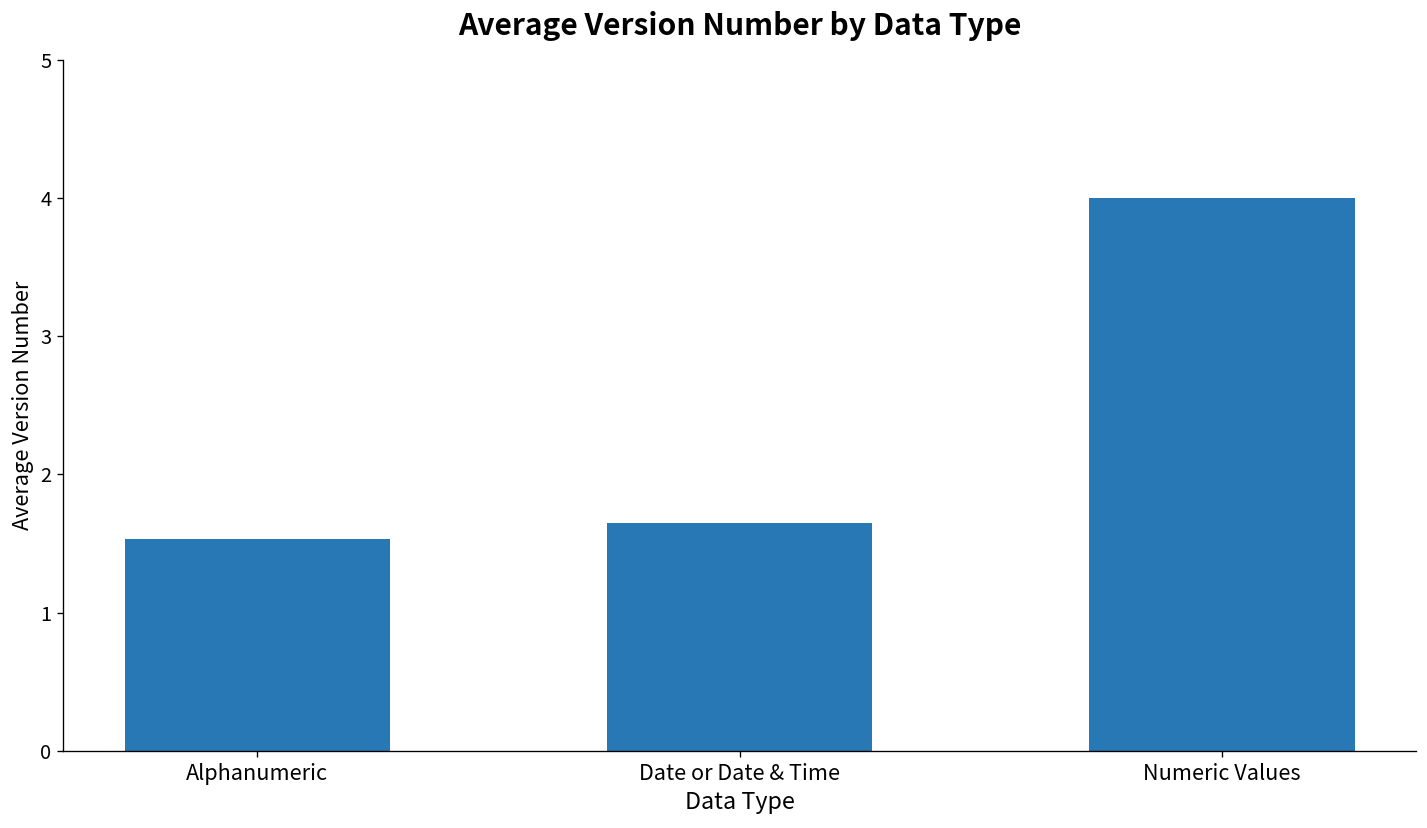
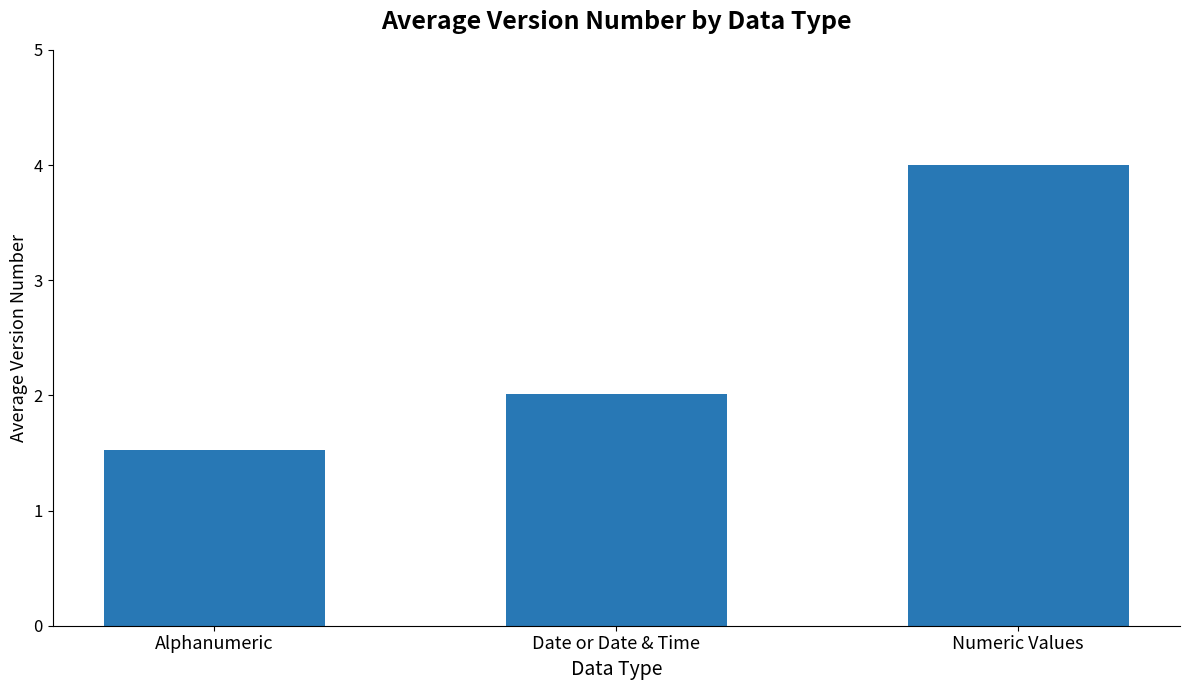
Date or Date & Time: 1.65 -> 2.01
